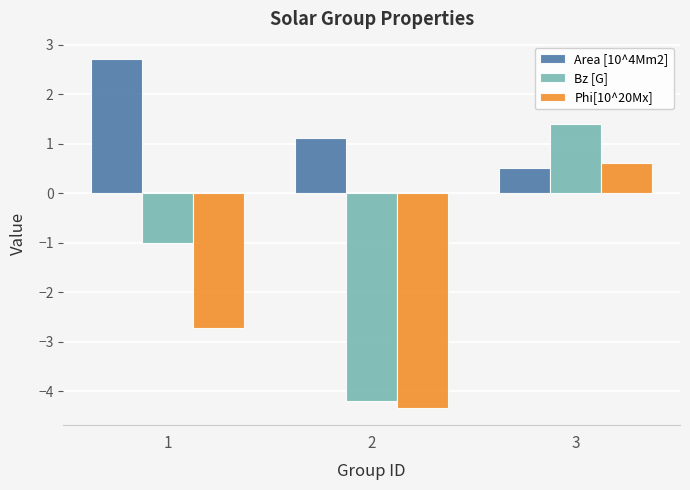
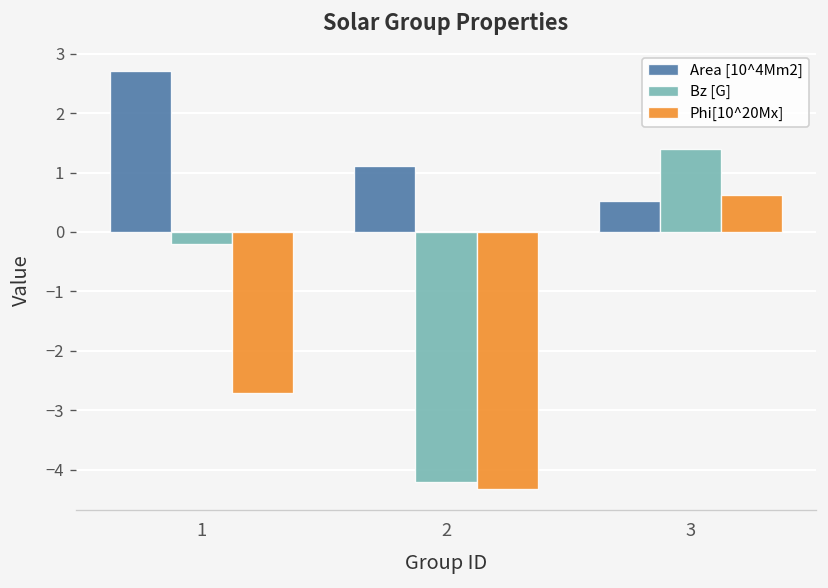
Bz [G], 1: -1.0 -> -0.2
